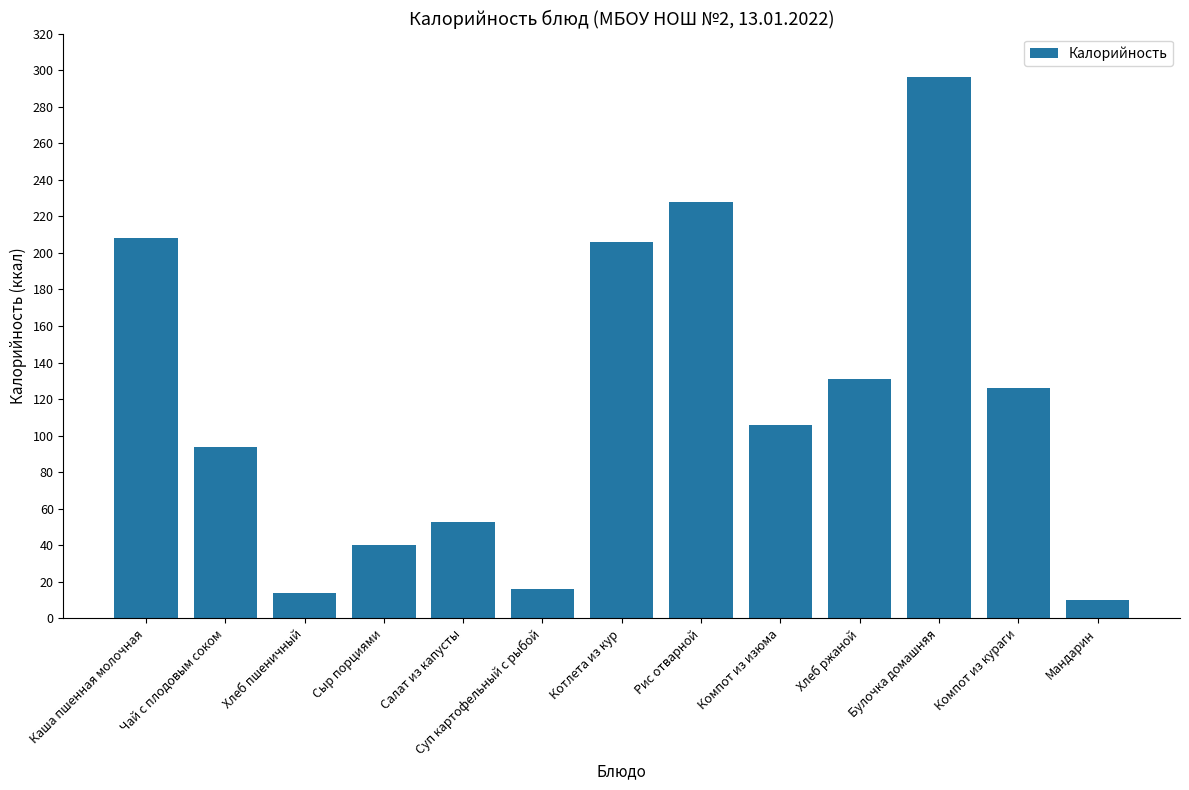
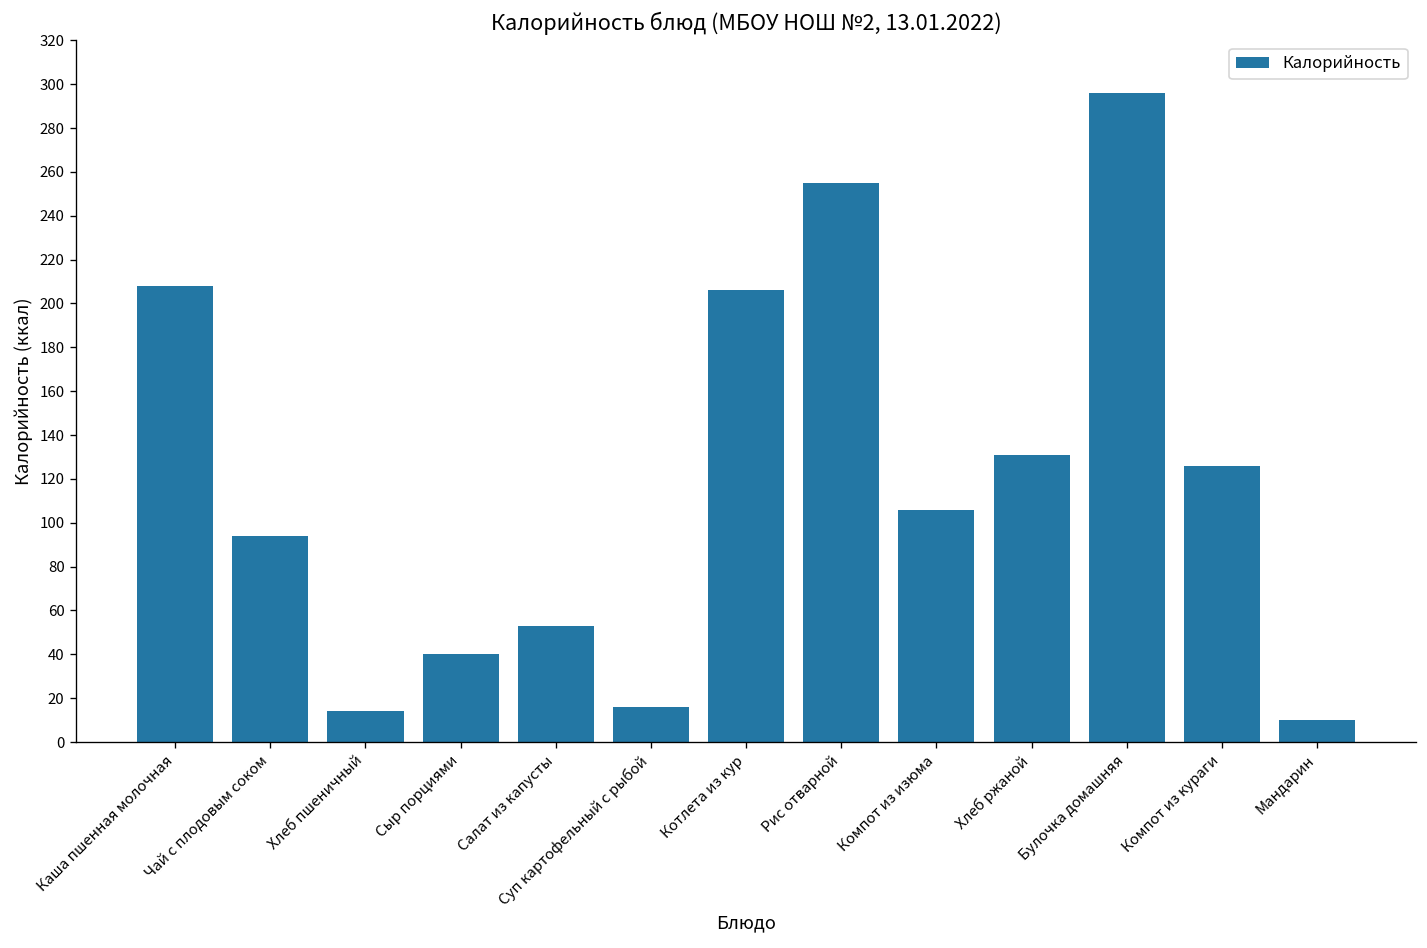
Рис отварной: 228 -> 255
